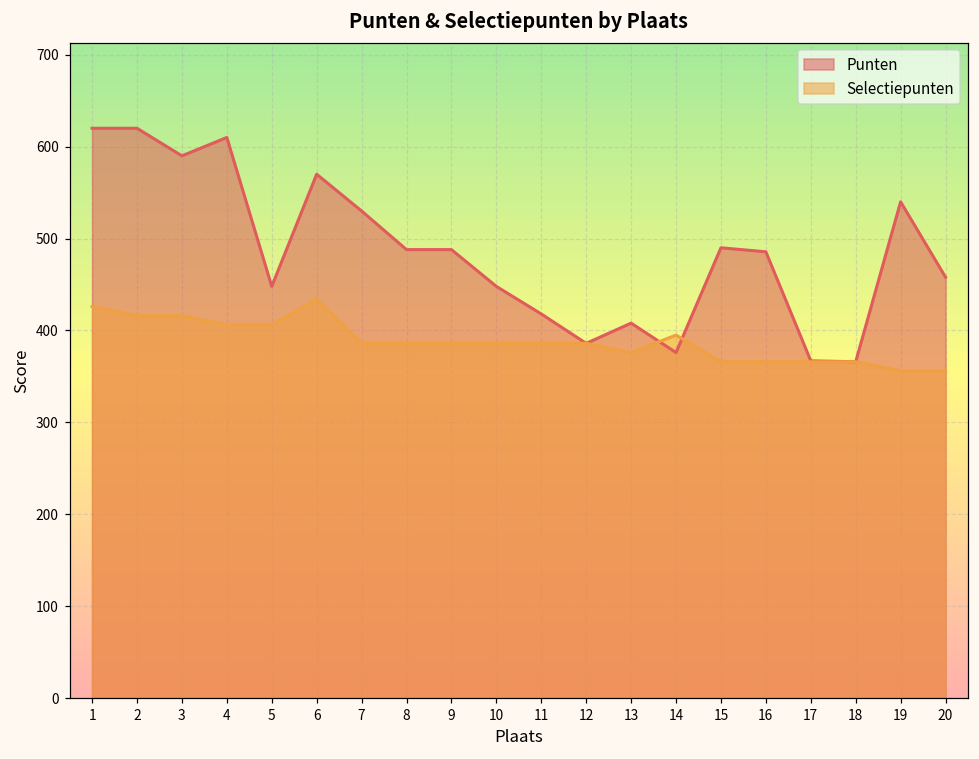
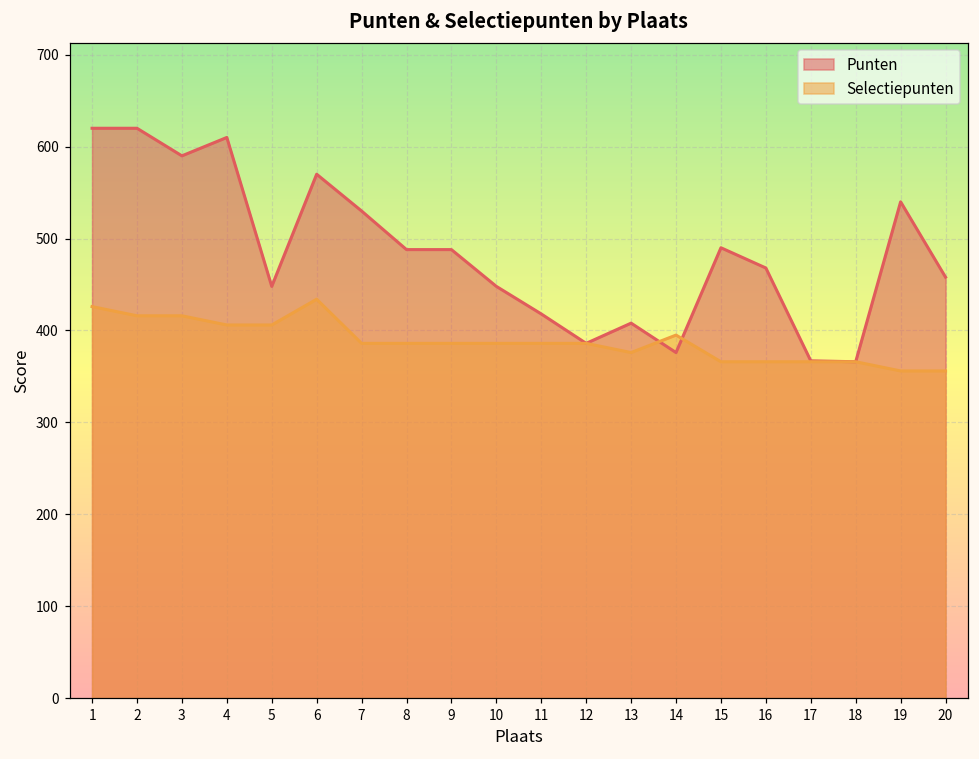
Punten, 16: 490 -> 470
